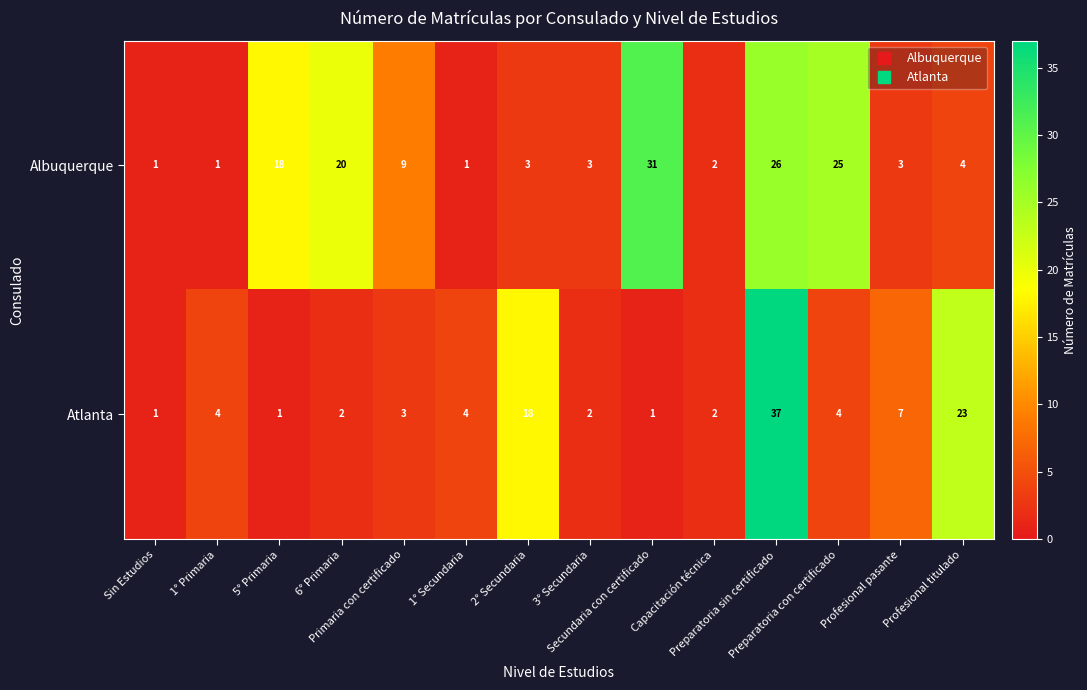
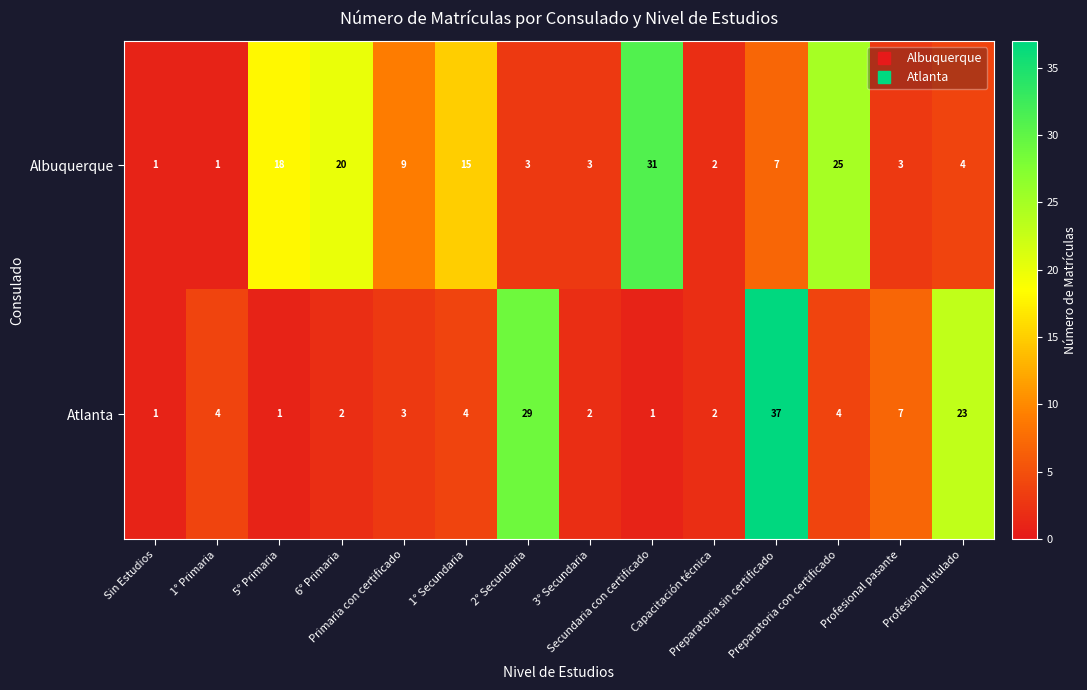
Albuquerque, 1° Secundaria: 1 -> 15
Albuquerque, Preparatoria sin certificado: 26 -> 7
Atlanta, 2° Secundaria: 18 -> 29
